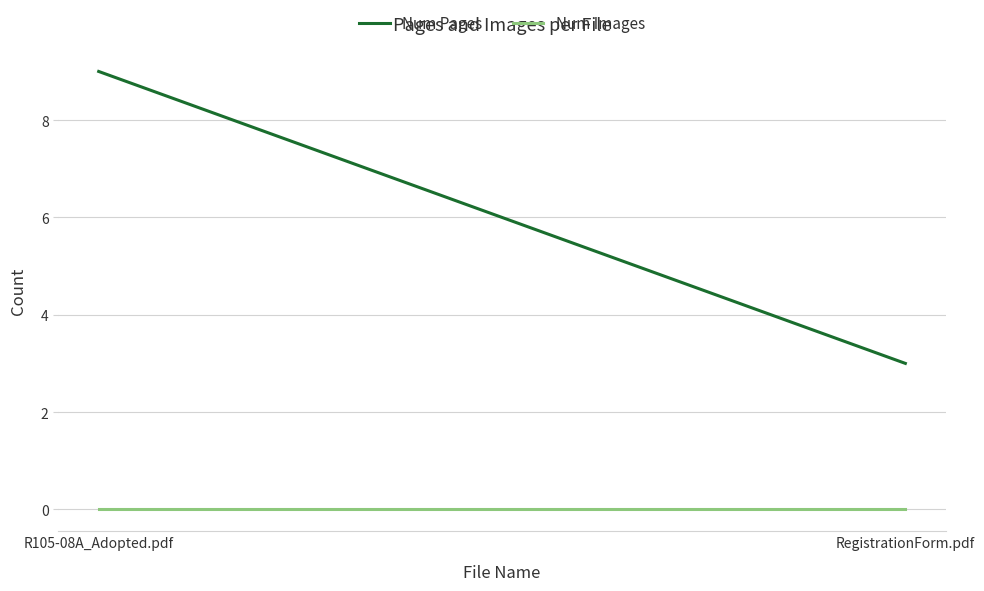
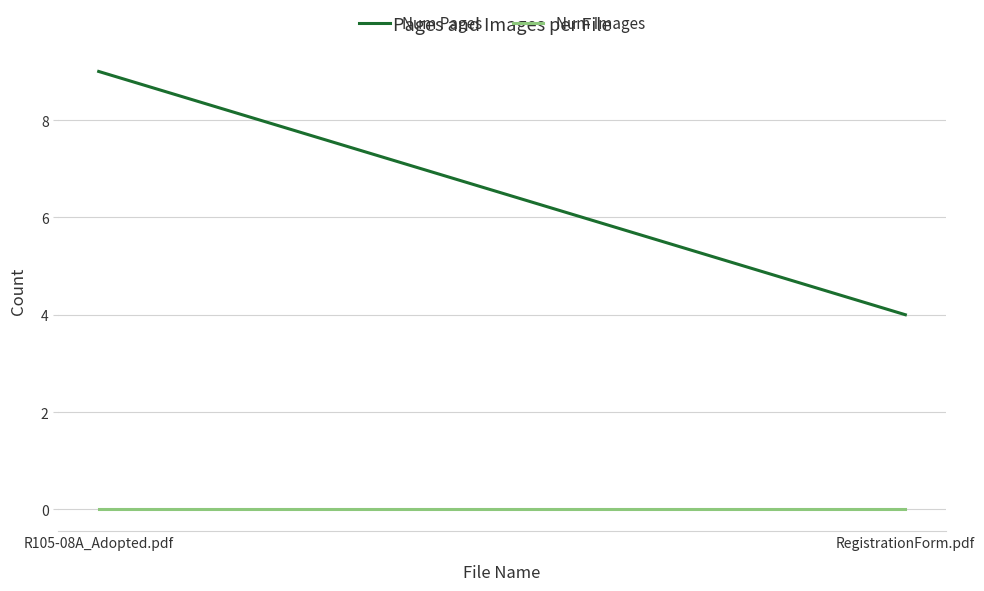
Num Pages, RegistrationForm.pdf: 3 -> 4
